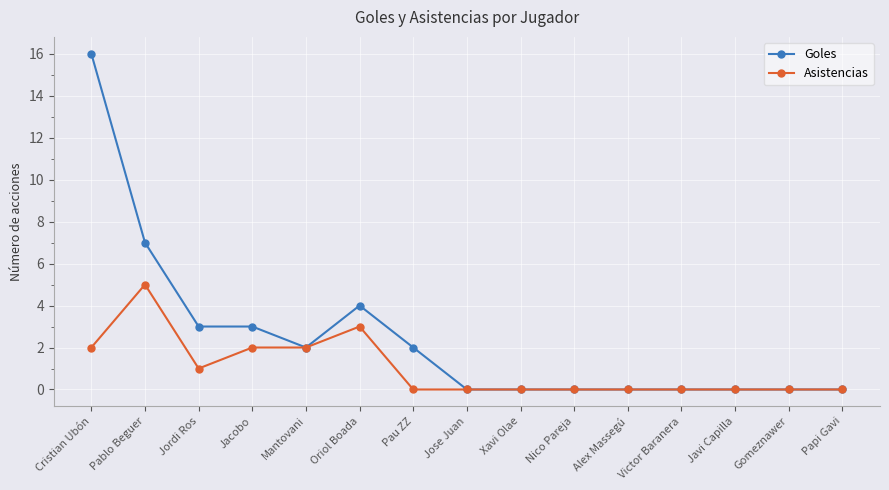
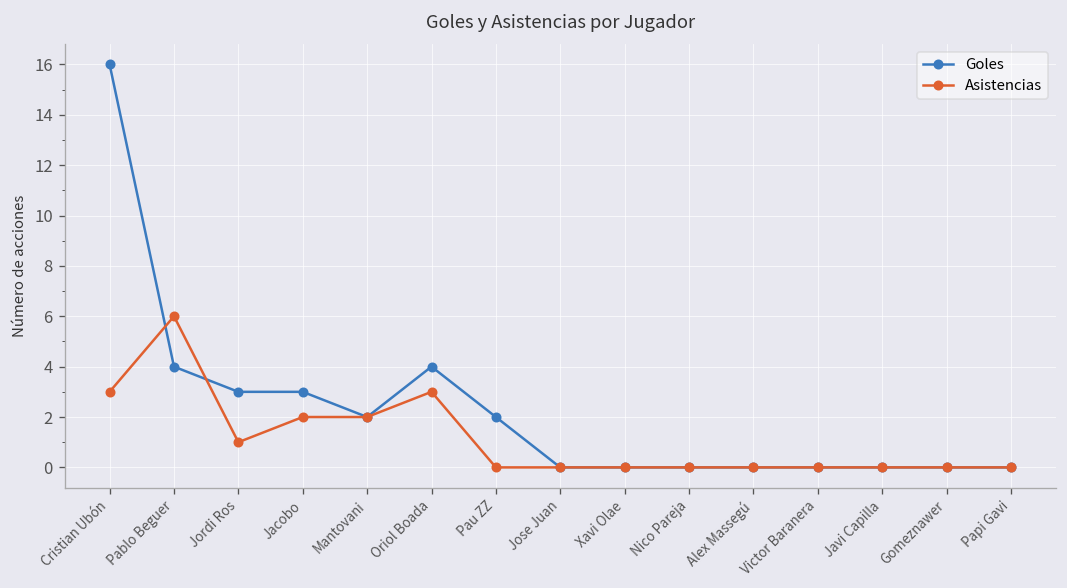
Asistencias, Cristian Ubón: 2 -> 3
Goles, Pablo Beguer: 7 -> 4
Asistencias, Pablo Beguer: 5 -> 6
